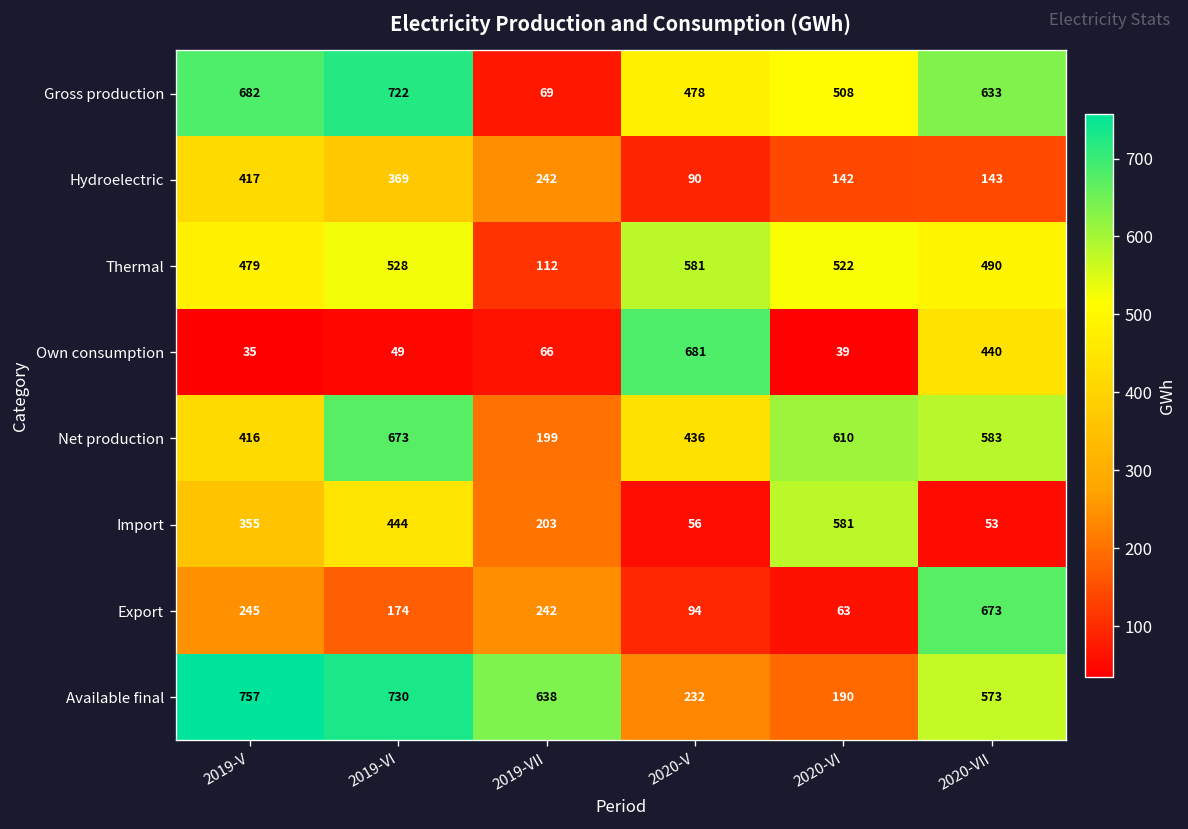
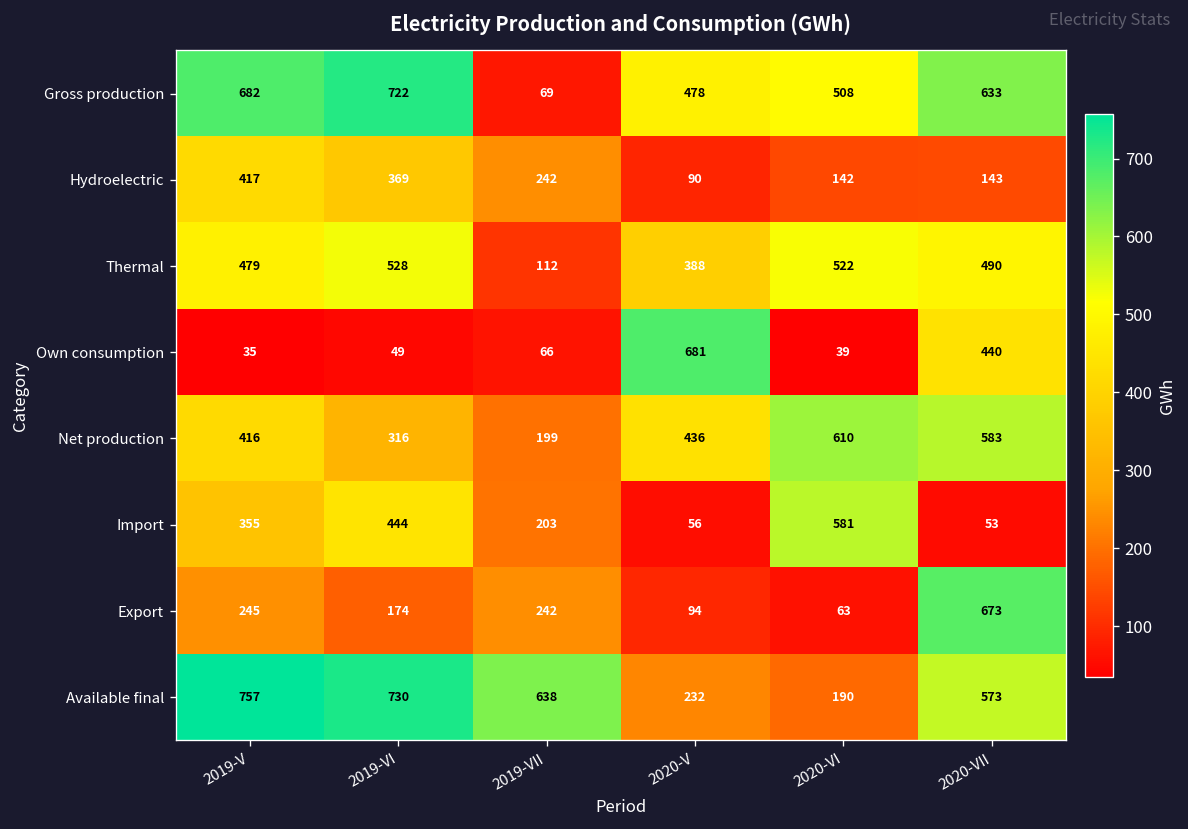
Thermal, 2020-V: 581 -> 388
Net production, 2019-VI: 673 -> 316
